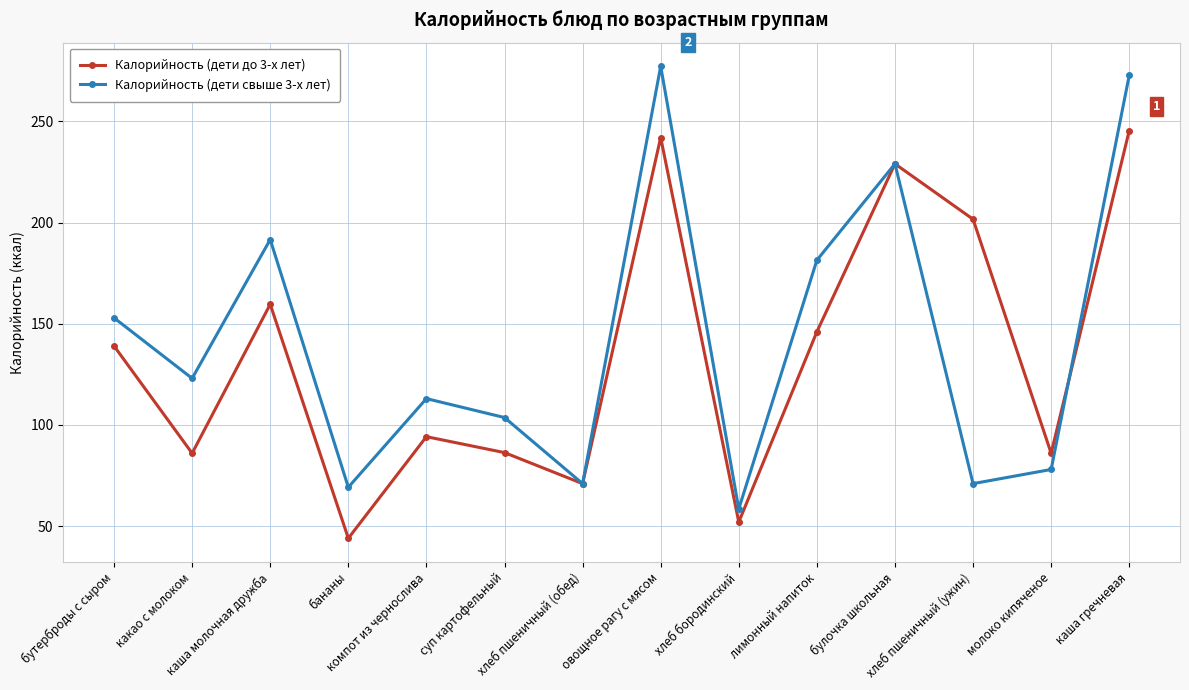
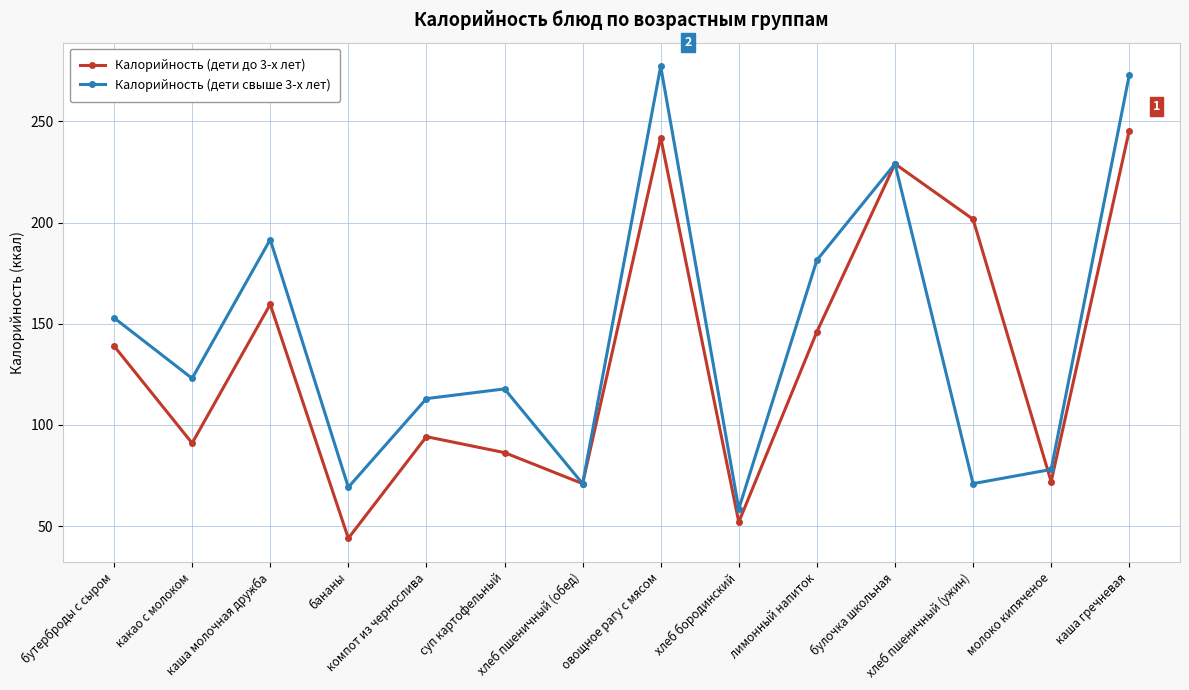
Калорийность (дети до 3-х лет), какао с молоком: 86 -> 91
Калорийность (дети свыше 3-х лет), суп картофельный: 104 -> 118
Калорийность (дети до 3-х лет), молоко кипяченое: 86 -> 72
